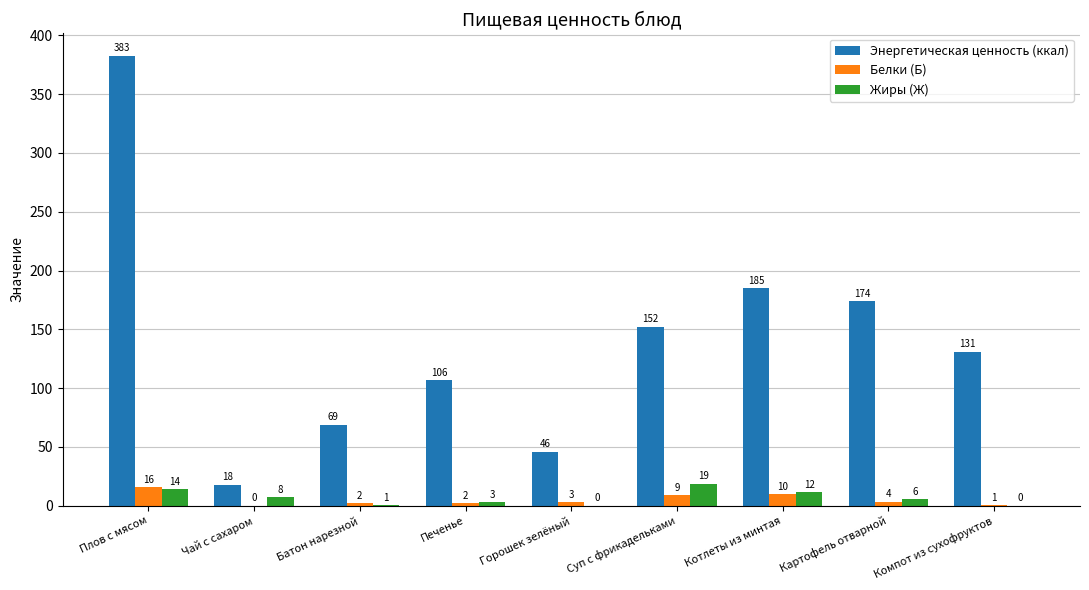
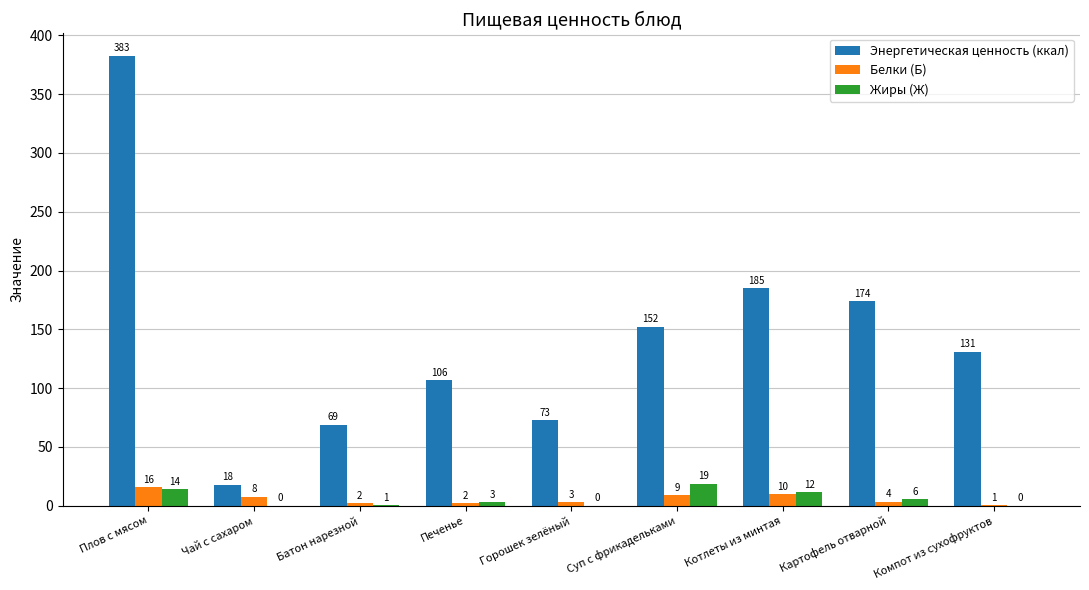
Белки (Б), Чай с сахаром: 0 -> 8
Жиры (Ж), Чай с сахаром: 8 -> 0
Энергетическая ценность (ккал), Горошек зелёный: 46 -> 73
